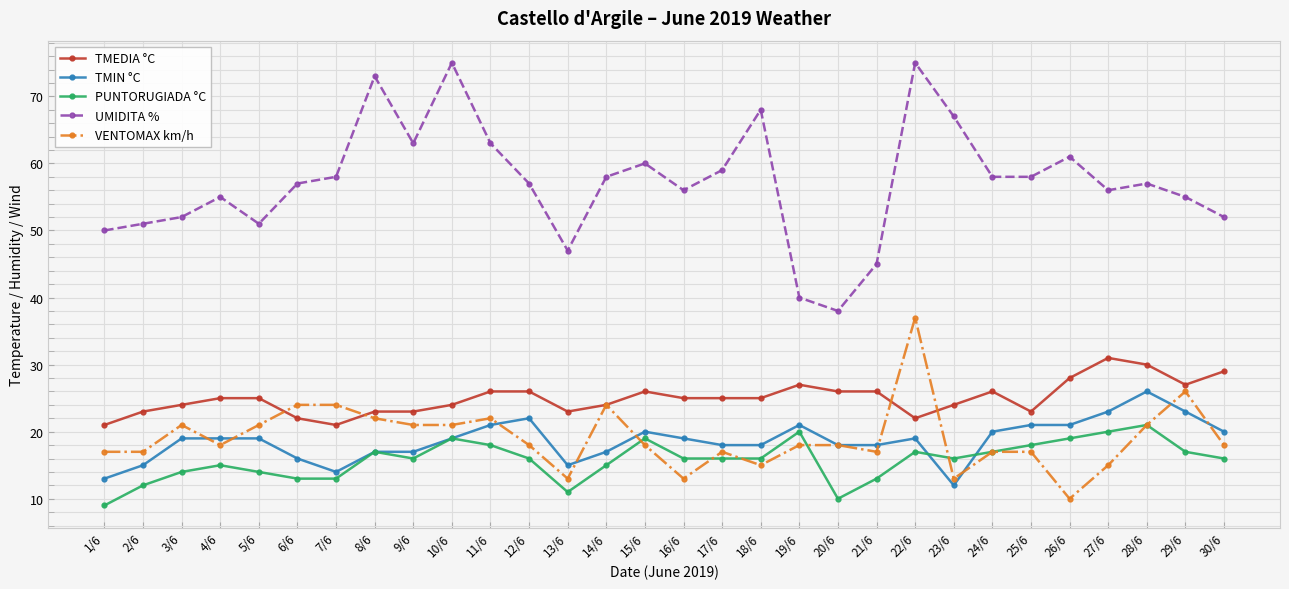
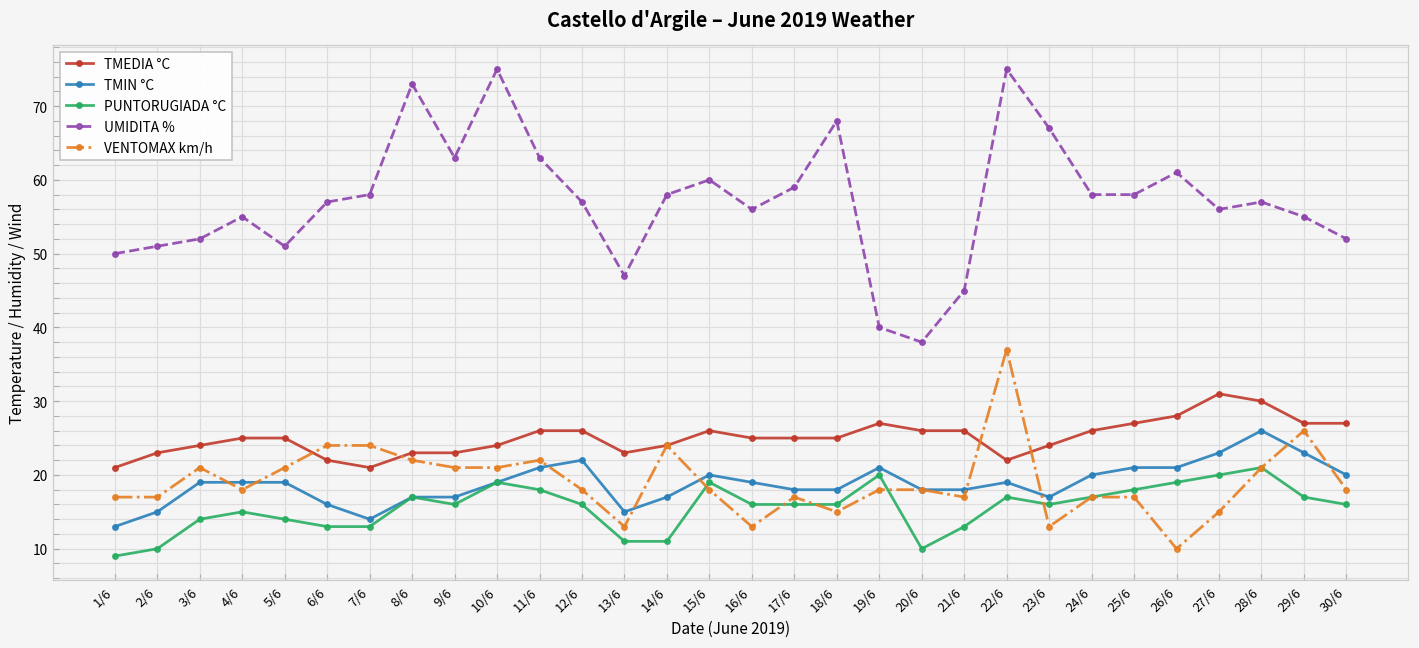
PUNTORUGIADA °C, 2/6: 12 -> 10
PUNTORUGIADA °C, 14/6: 15 -> 11
TMIN °C, 23/6: 12 -> 17
TMEDIA °C, 25/6: 23 -> 27
TMEDIA °C, 30/6: 29 -> 27
